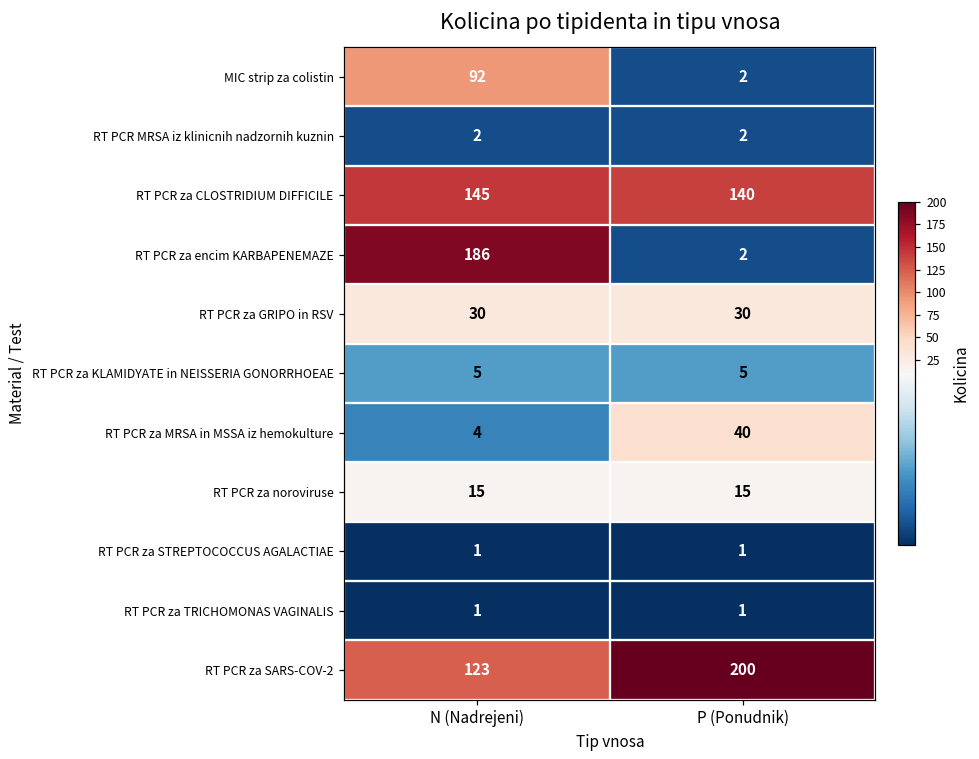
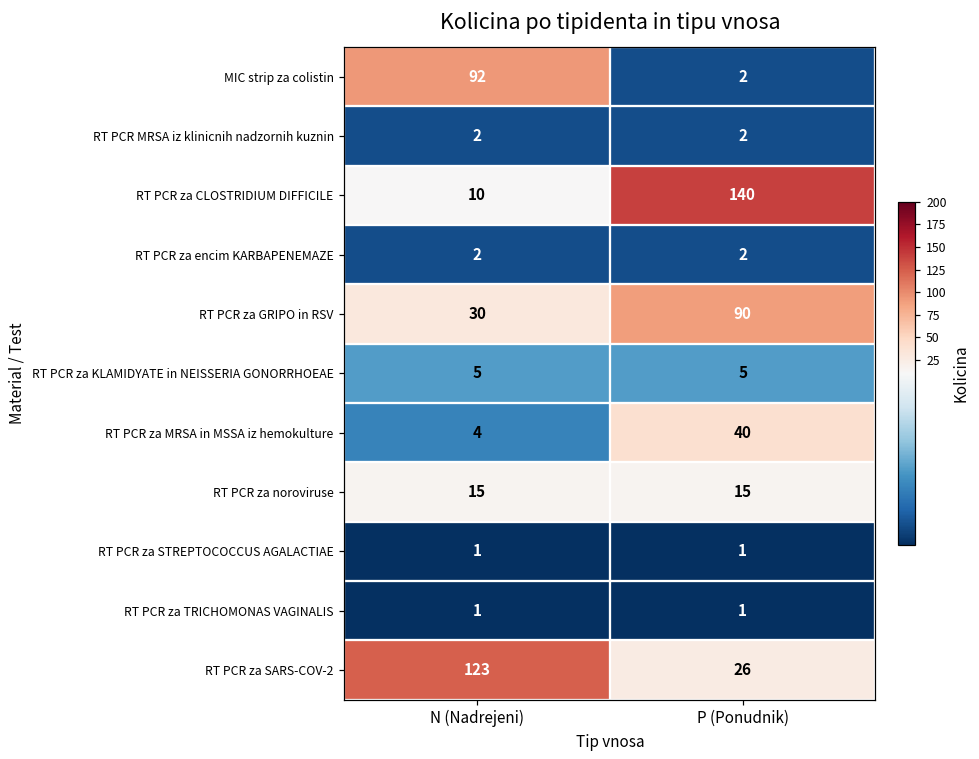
RT PCR za CLOSTRIDIUM DIFFICILE, N (Nadrejeni): 145 -> 10
RT PCR za encim KARBAPENEMAZE, N (Nadrejeni): 186 -> 2
RT PCR za GRIPO in RSV, P (Ponudnik): 30 -> 90
RT PCR za SARS-COV-2, P (Ponudnik): 200 -> 26
